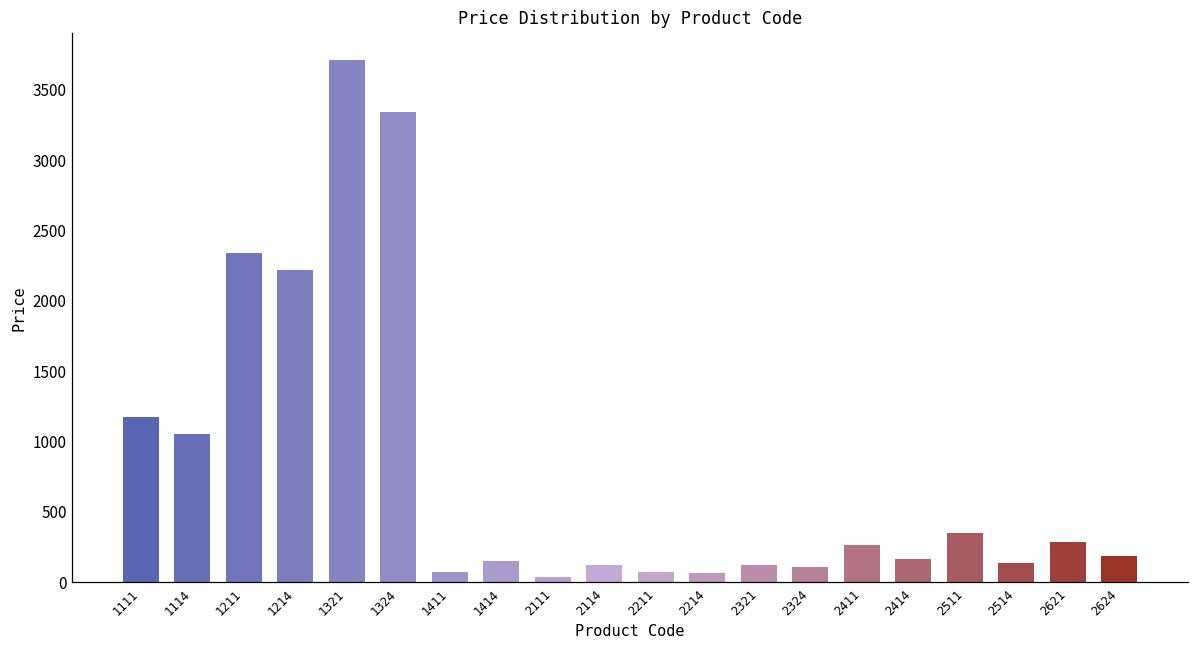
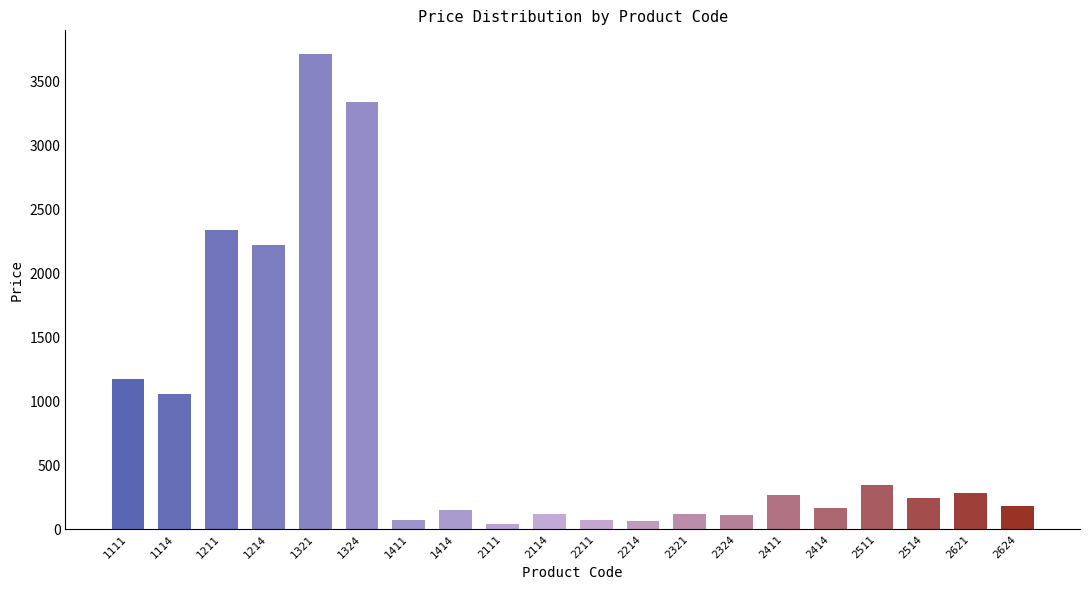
2514: 140 -> 240
